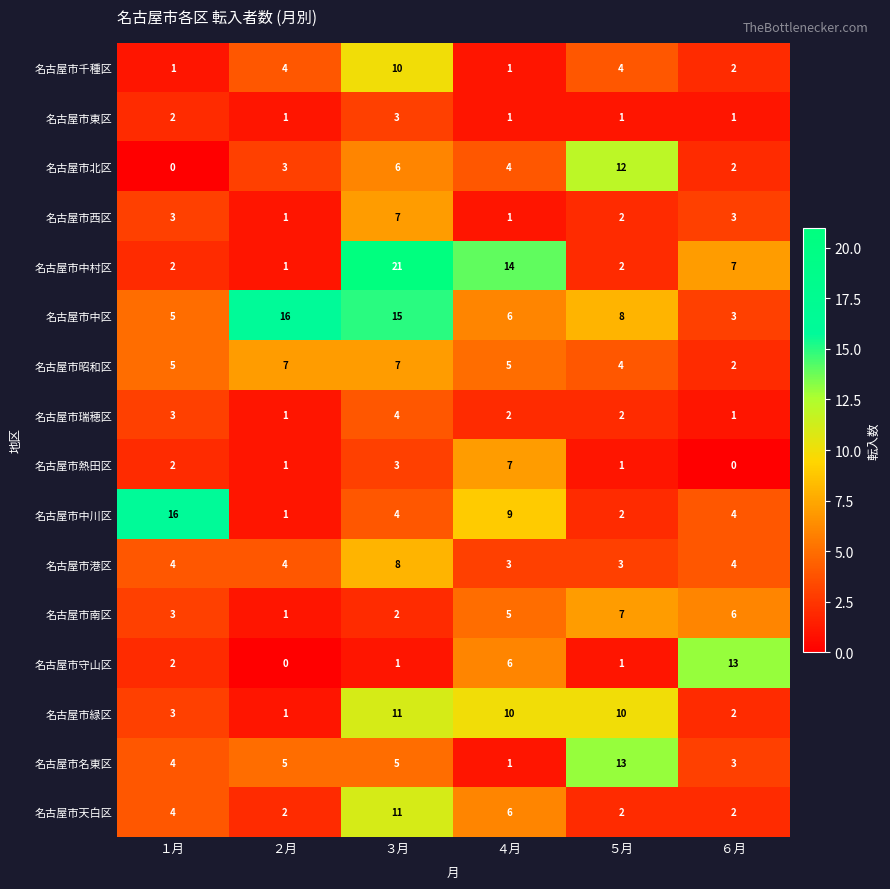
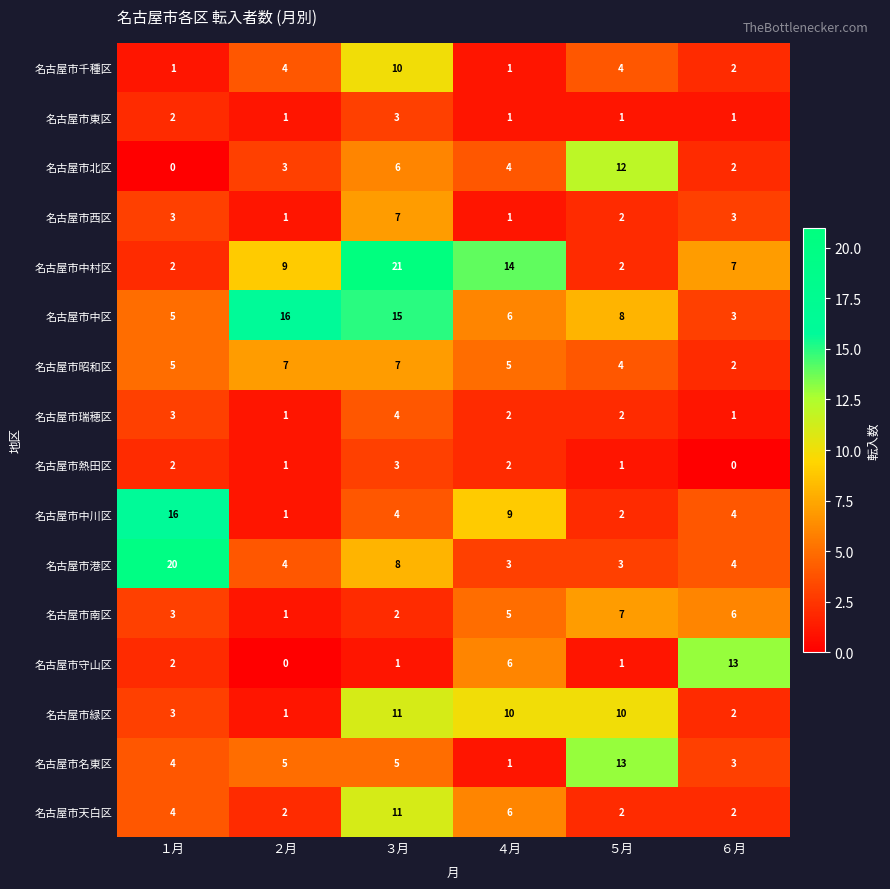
名古屋市中村区, ２月: 1 -> 9
名古屋市熱田区, ４月: 7 -> 2
名古屋市港区, １月: 4 -> 20
